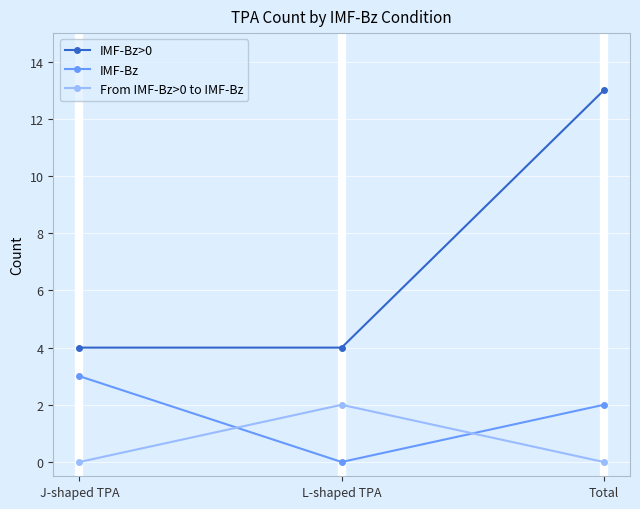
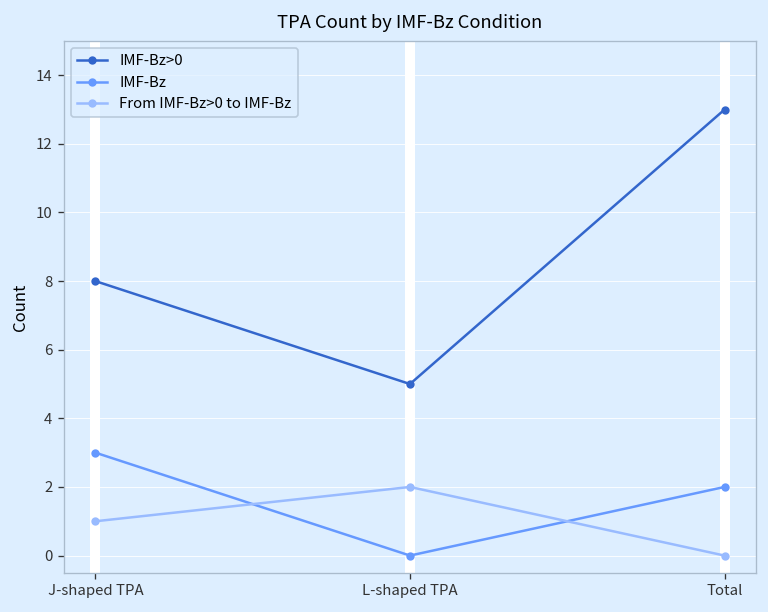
IMF-Bz>0, J-shaped TPA: 4 -> 8
From IMF-Bz>0 to IMF-Bz, J-shaped TPA: 0 -> 1
IMF-Bz>0, L-shaped TPA: 4 -> 5
